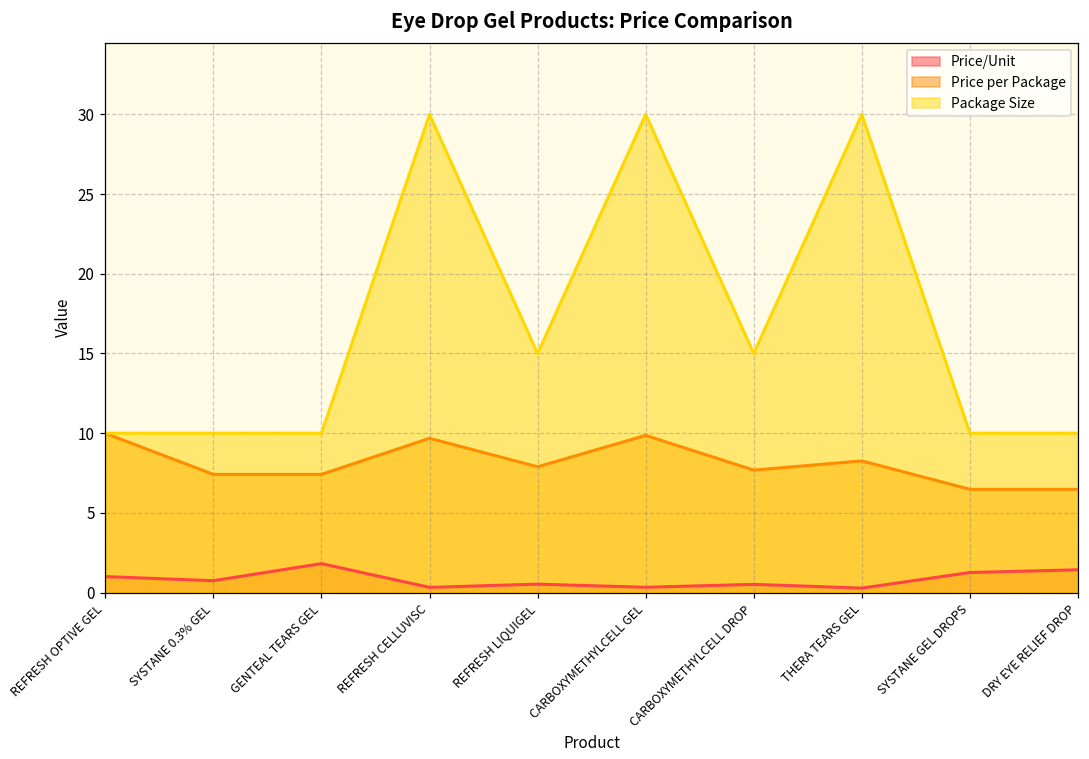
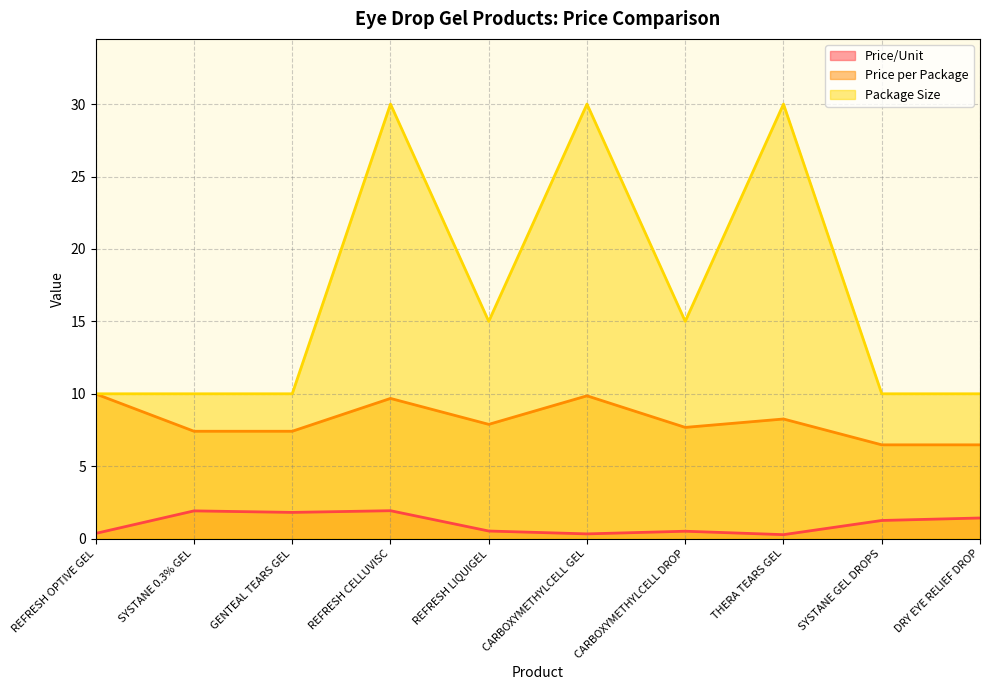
Price/Unit, REFRESH OPTIVE GEL: 1.0 -> 0.4
Price/Unit, SYSTANE 0.3% GEL: 0.7 -> 1.9
Price/Unit, REFRESH CELLUVISC: 0.3 -> 1.9
